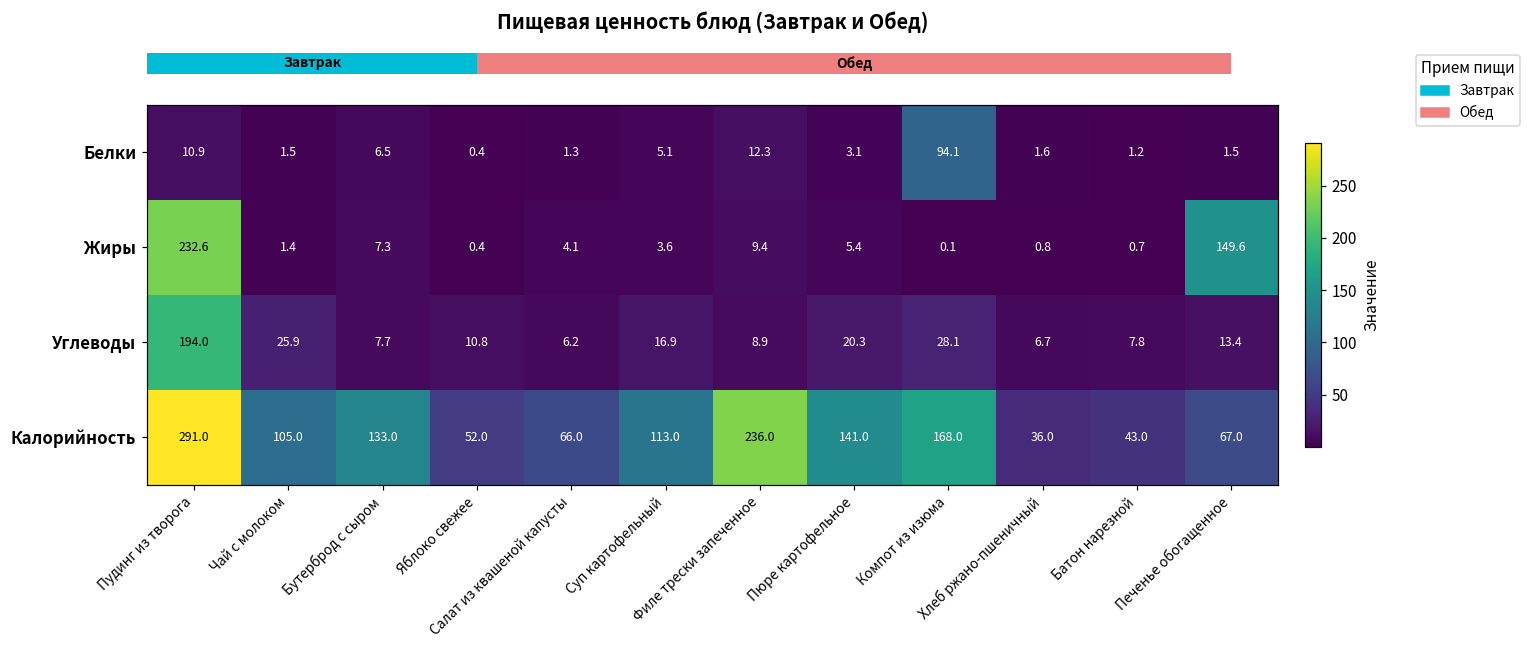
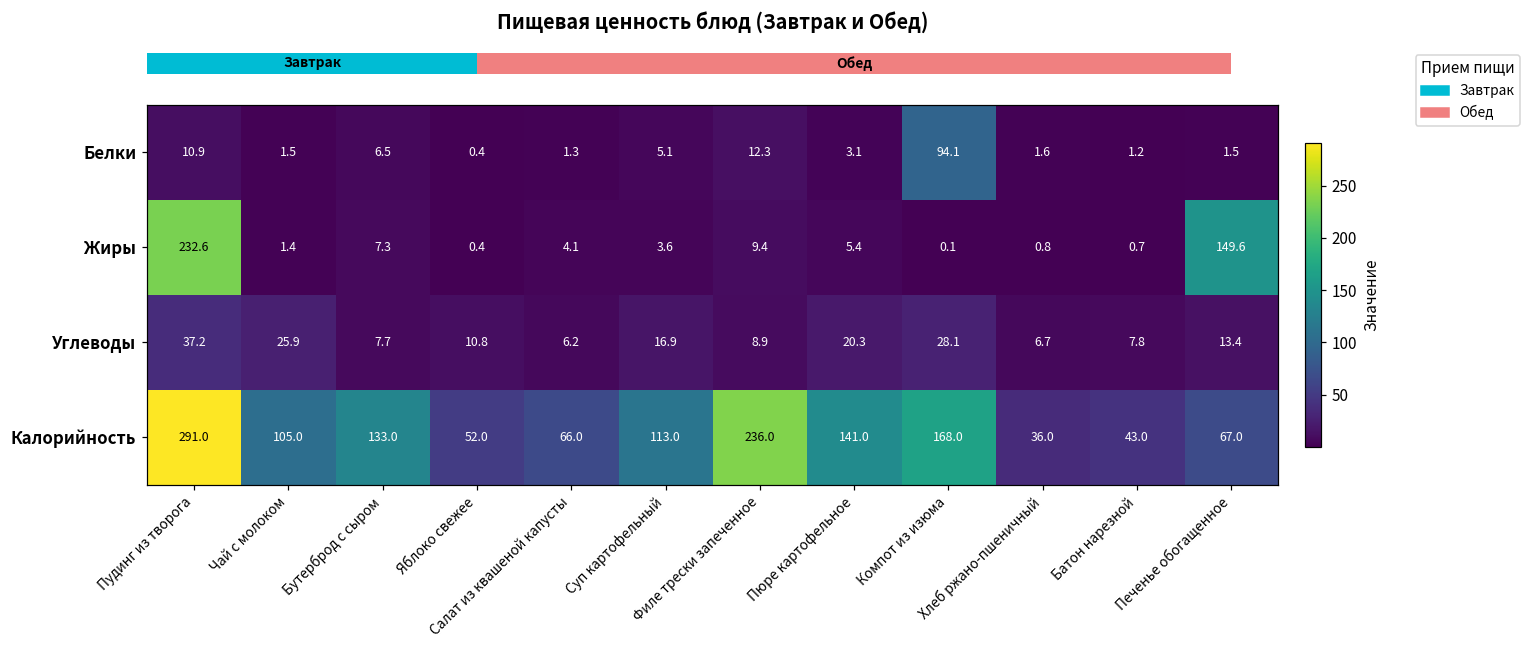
Углеводы, Пудинг из творога: 194.0 -> 37.2
